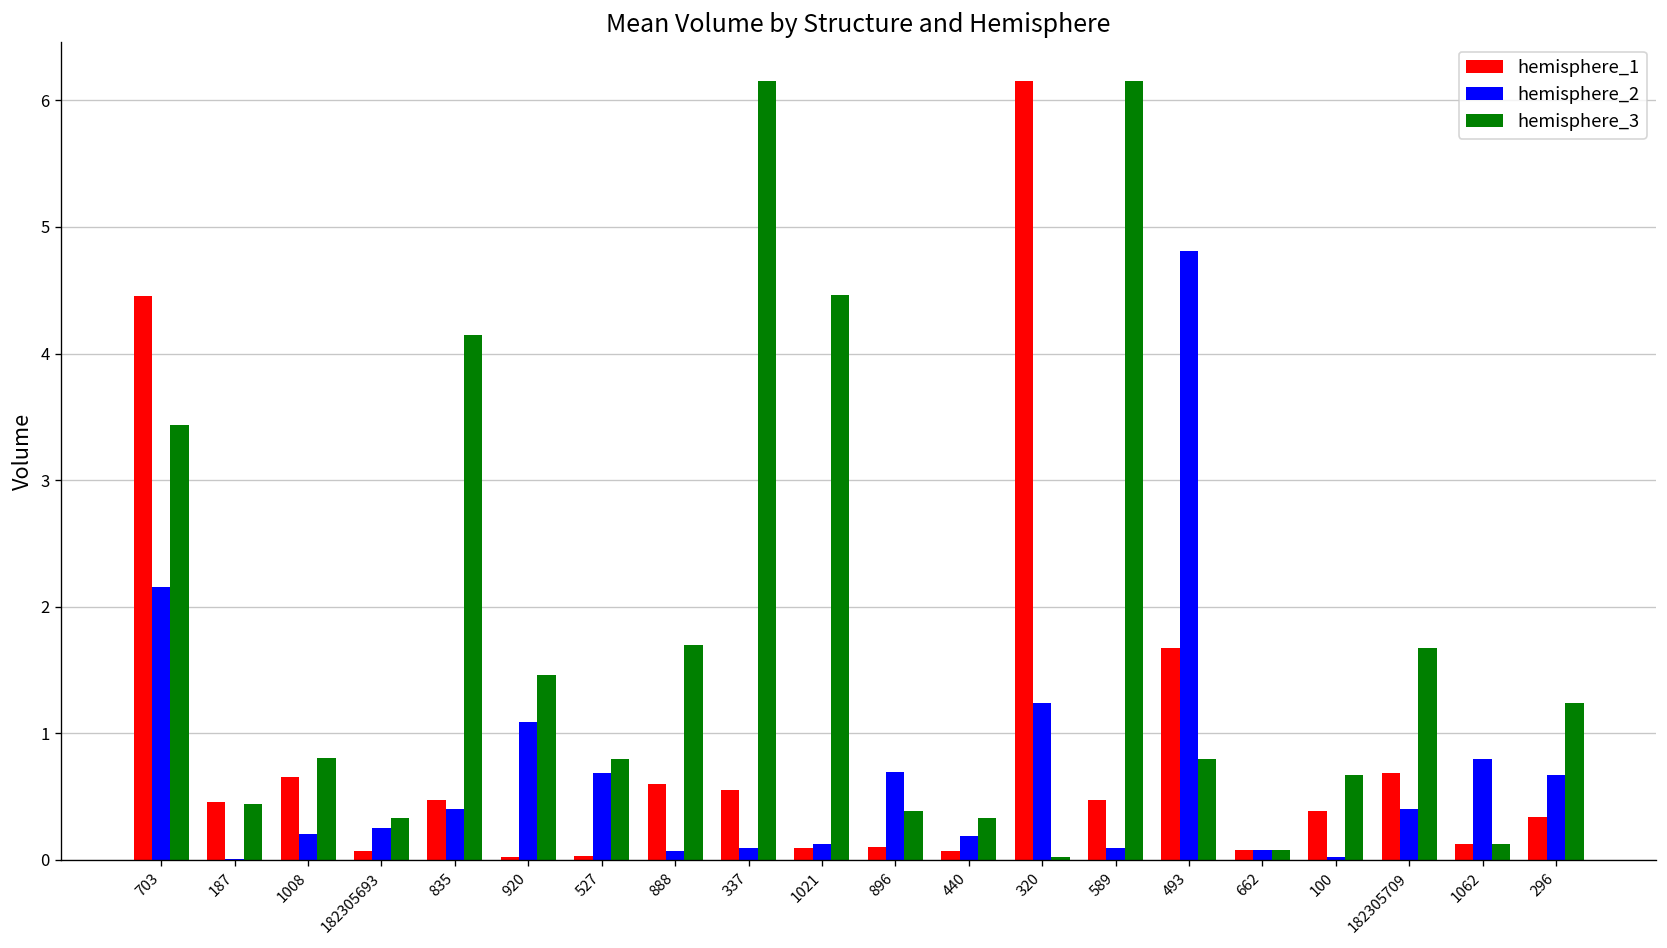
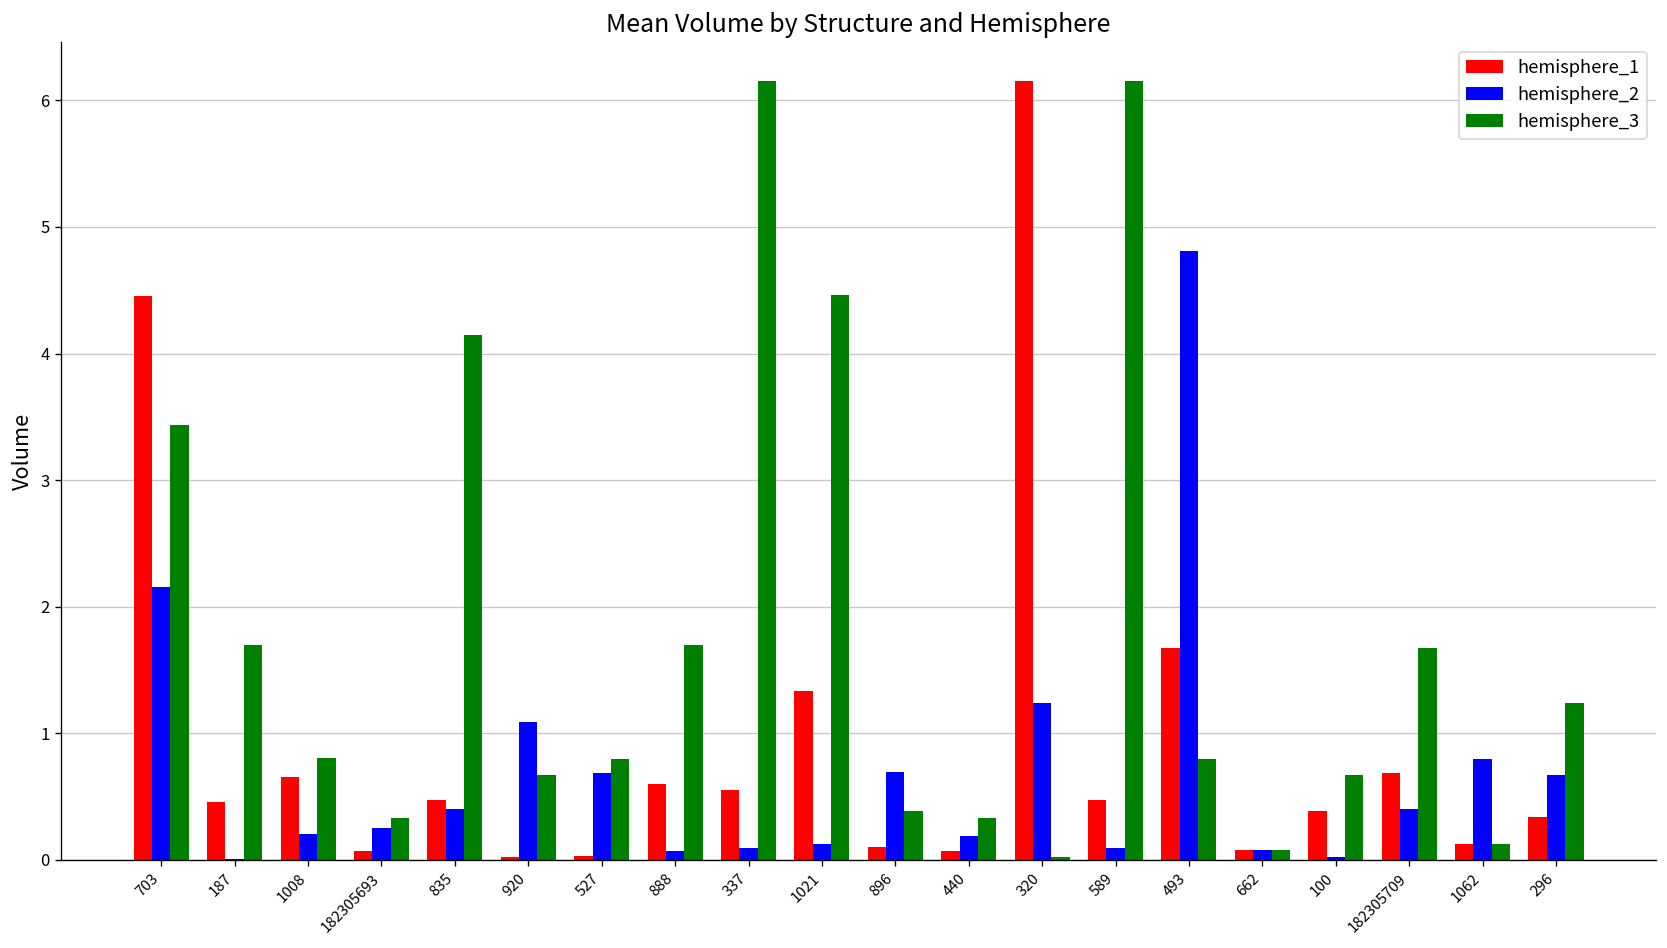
hemisphere_3, 187: 0.44 -> 1.70
hemisphere_3, 920: 1.46 -> 0.67
hemisphere_1, 1021: 0.09 -> 1.34
